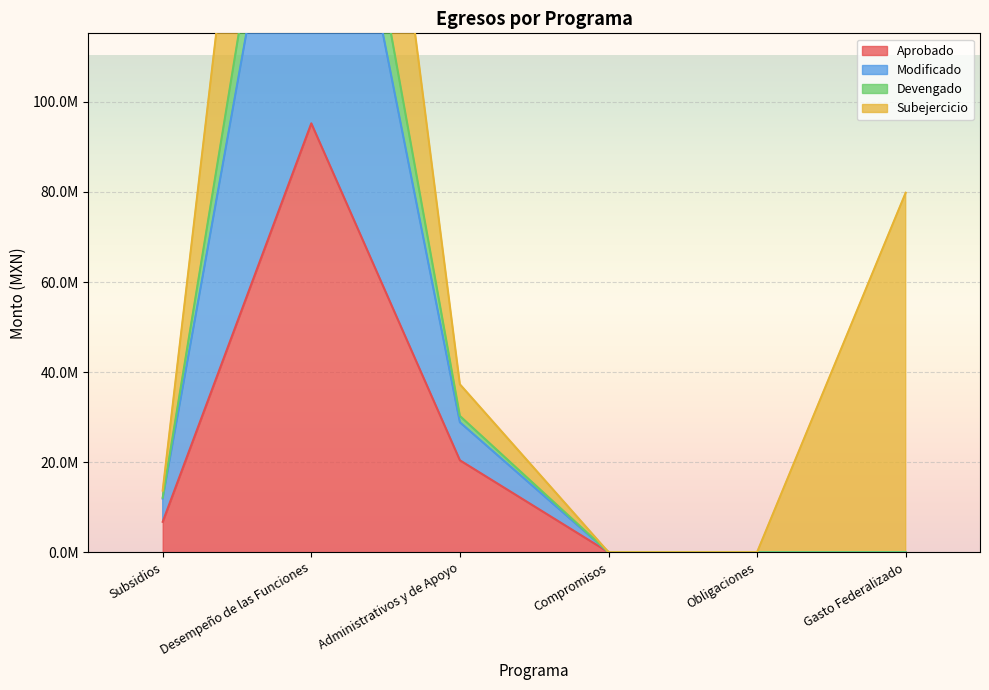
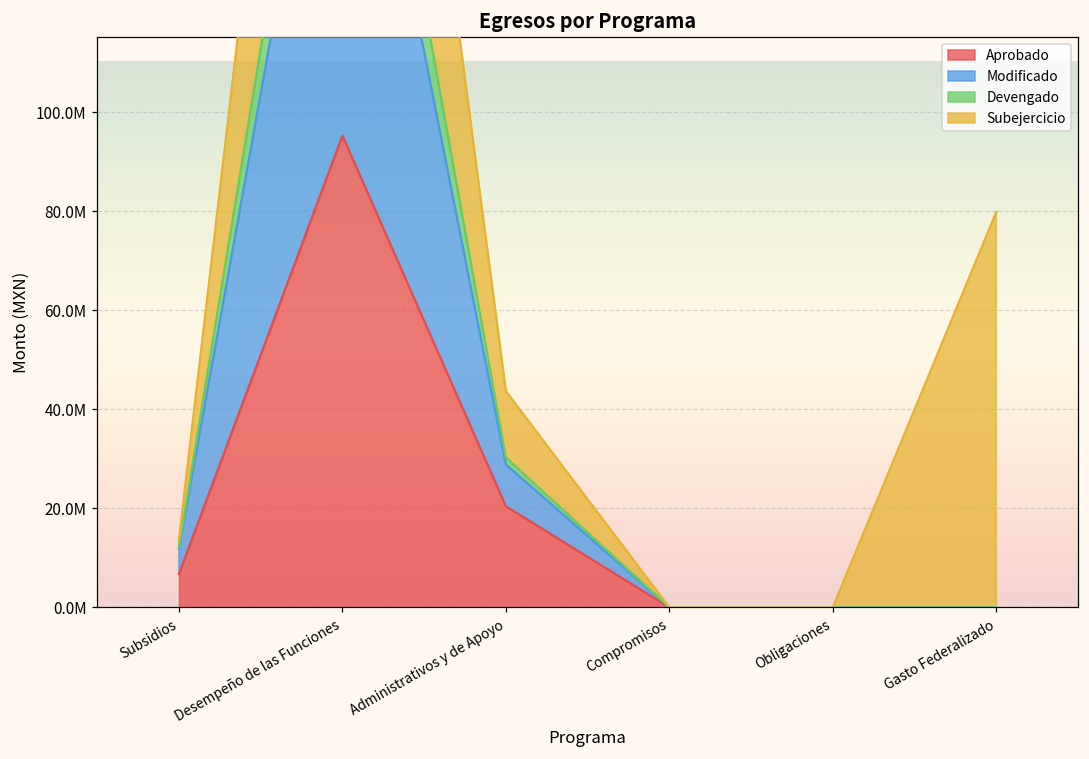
Subejercicio, Administrativos y de Apoyo: 7000000 -> 13000000
